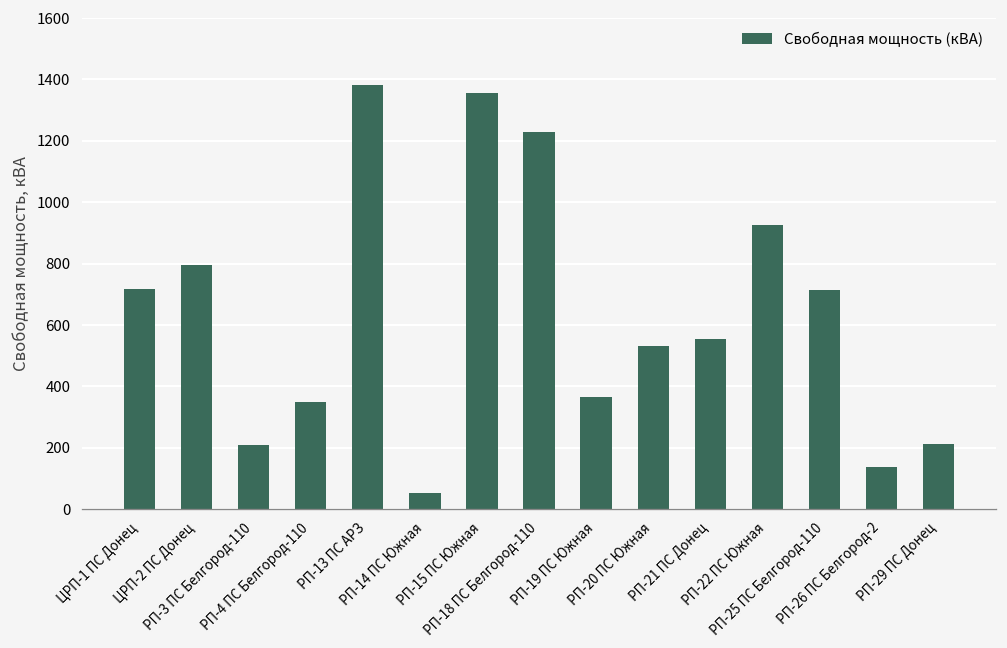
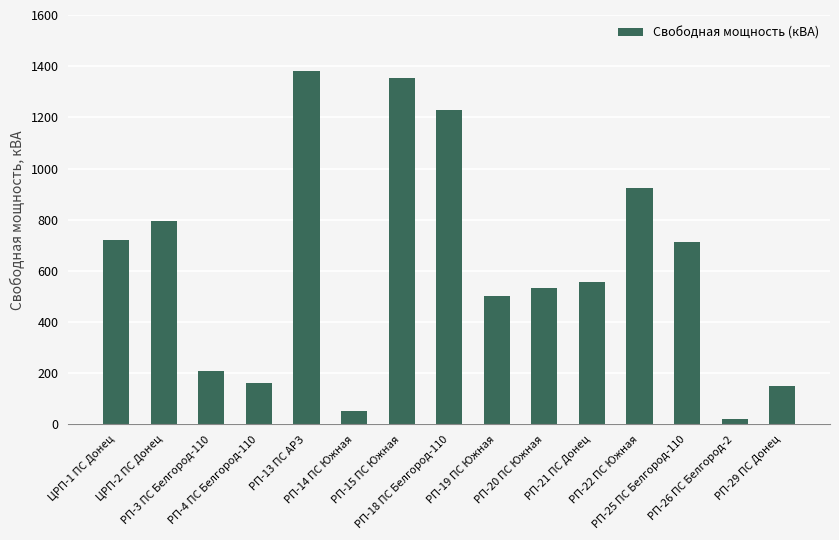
РП-4 ПС Белгород-110: 350 -> 160
РП-19 ПС Южная: 370 -> 500
РП-26 ПС Белгород-2: 140 -> 20
РП-29 ПС Донец: 210 -> 150
